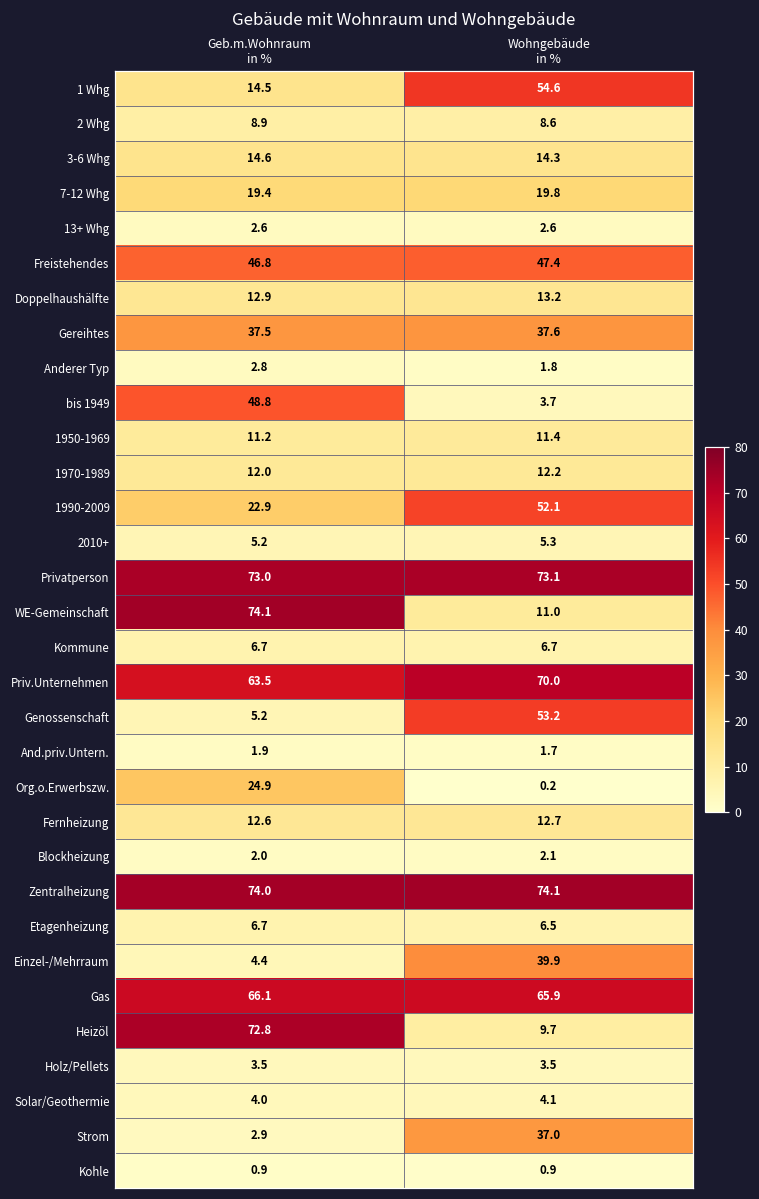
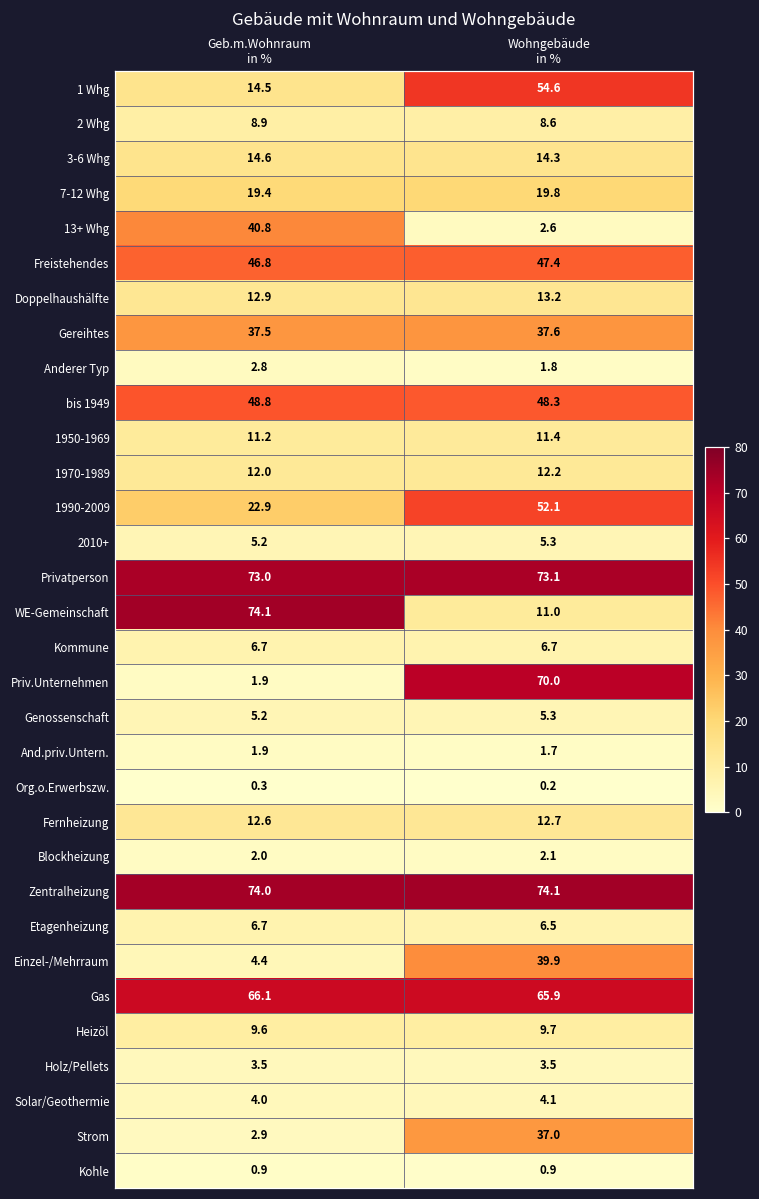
13+ Whg, Geb.m.Wohnraum in %: 2.6 -> 40.8
bis 1949, Wohngebäude in %: 3.7 -> 48.3
Priv.Unternehmen, Geb.m.Wohnraum in %: 63.5 -> 1.9
Genossenschaft, Wohngebäude in %: 53.2 -> 5.3
Org.o.Erwerbszw., Geb.m.Wohnraum in %: 24.9 -> 0.3
Heizöl, Geb.m.Wohnraum in %: 72.8 -> 9.6
